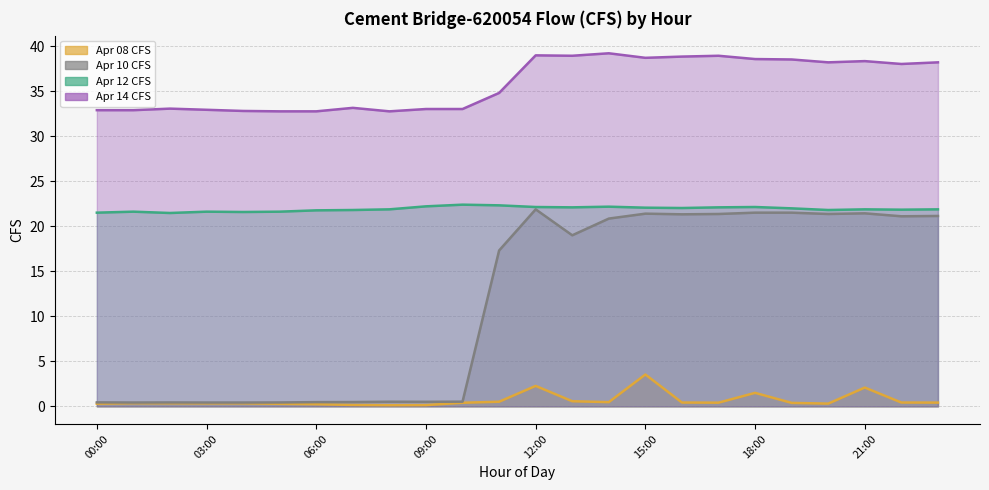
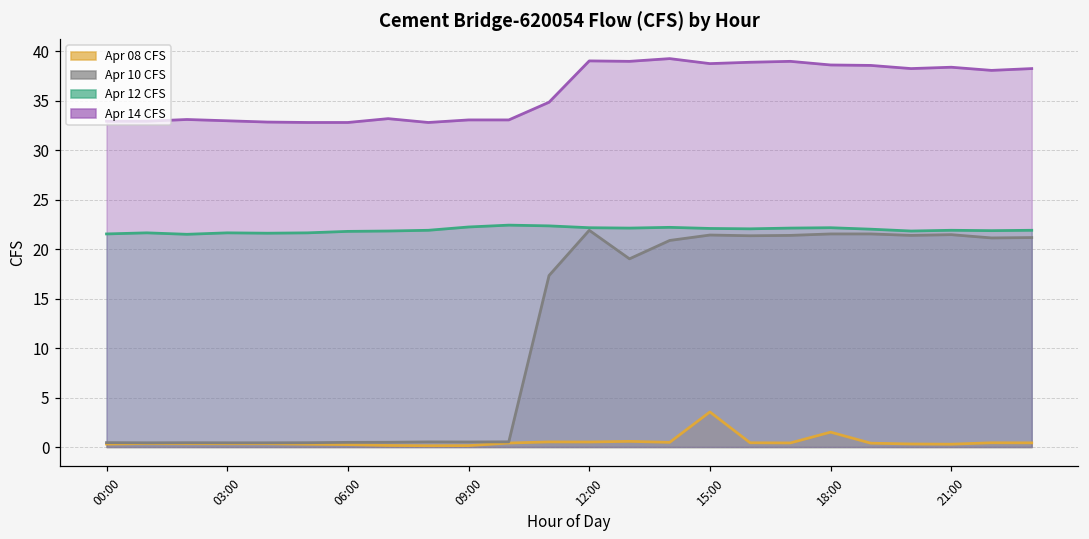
Apr 08 CFS, 12:00: 2 -> 1
Apr 08 CFS, 21:00: 2 -> 0
